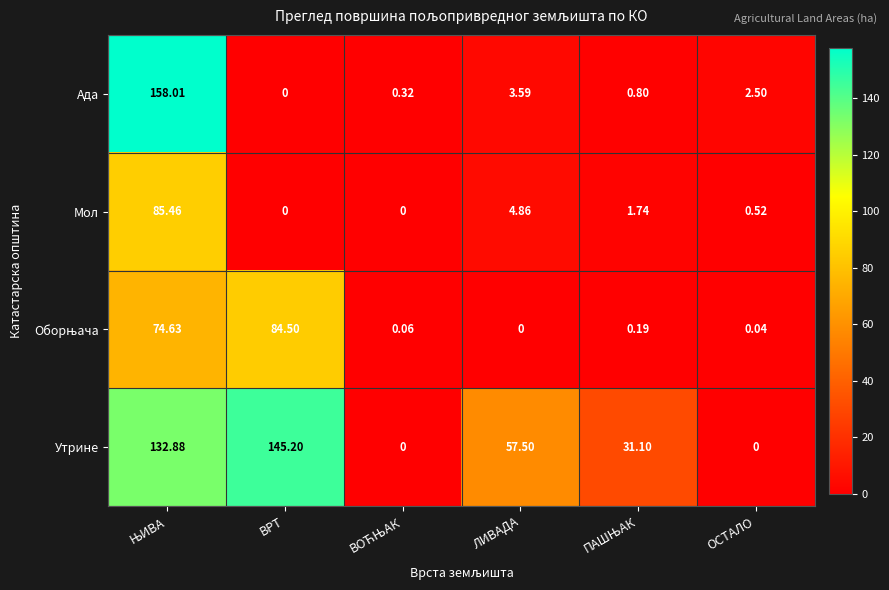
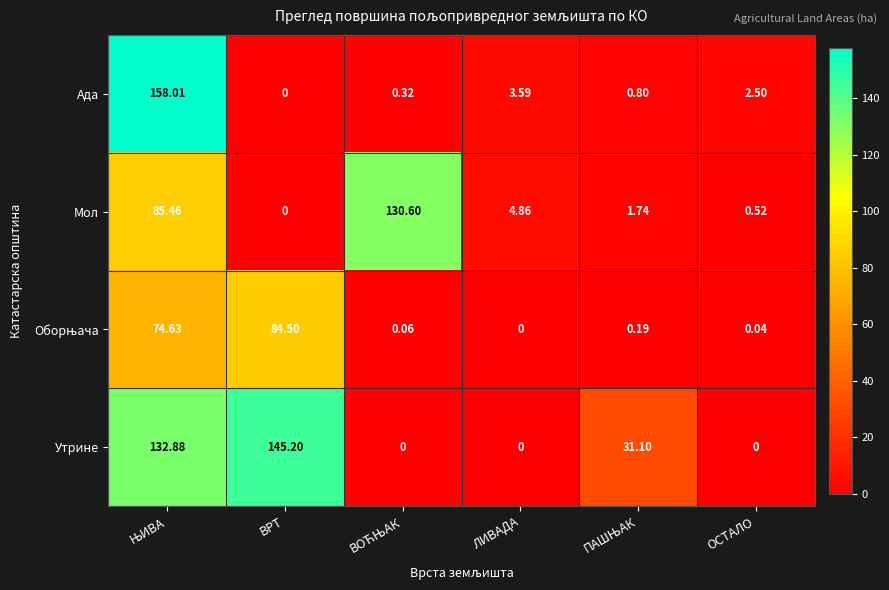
Мол, ВОЋЊАК: 0 -> 130.60
Утрине, ЛИВАДА: 57.50 -> 0
